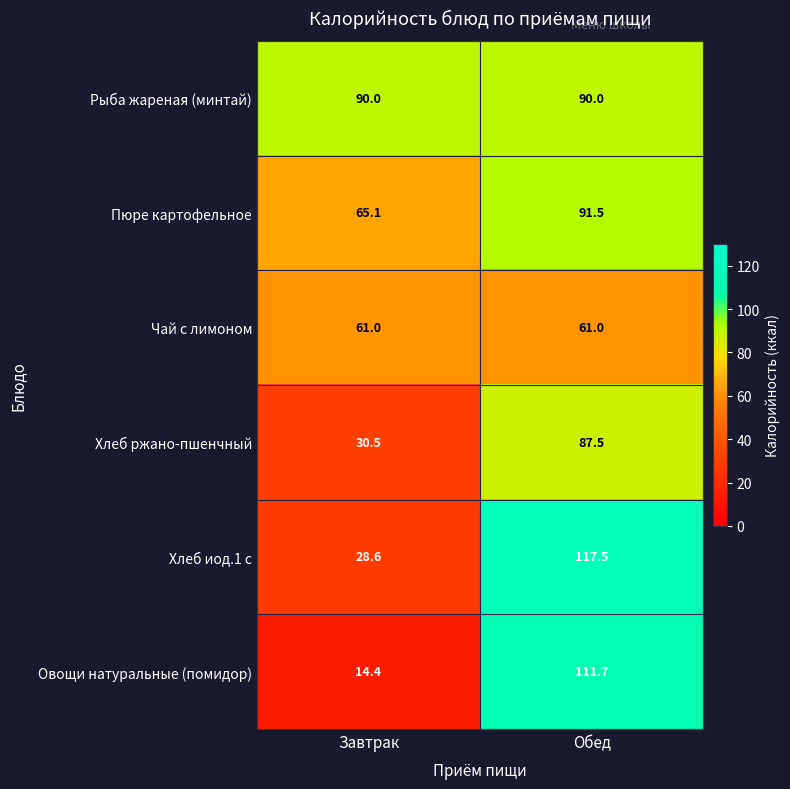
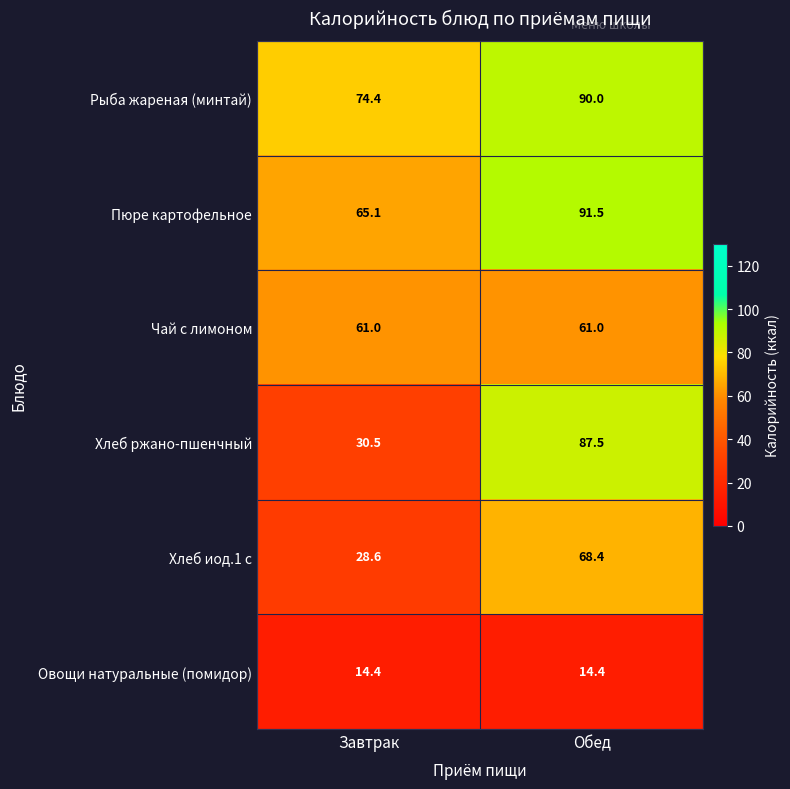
Рыба жареная (минтай), Завтрак: 90.0 -> 74.4
Хлеб иод.1 с, Обед: 117.5 -> 68.4
Овощи натуральные (помидор), Обед: 111.7 -> 14.4
